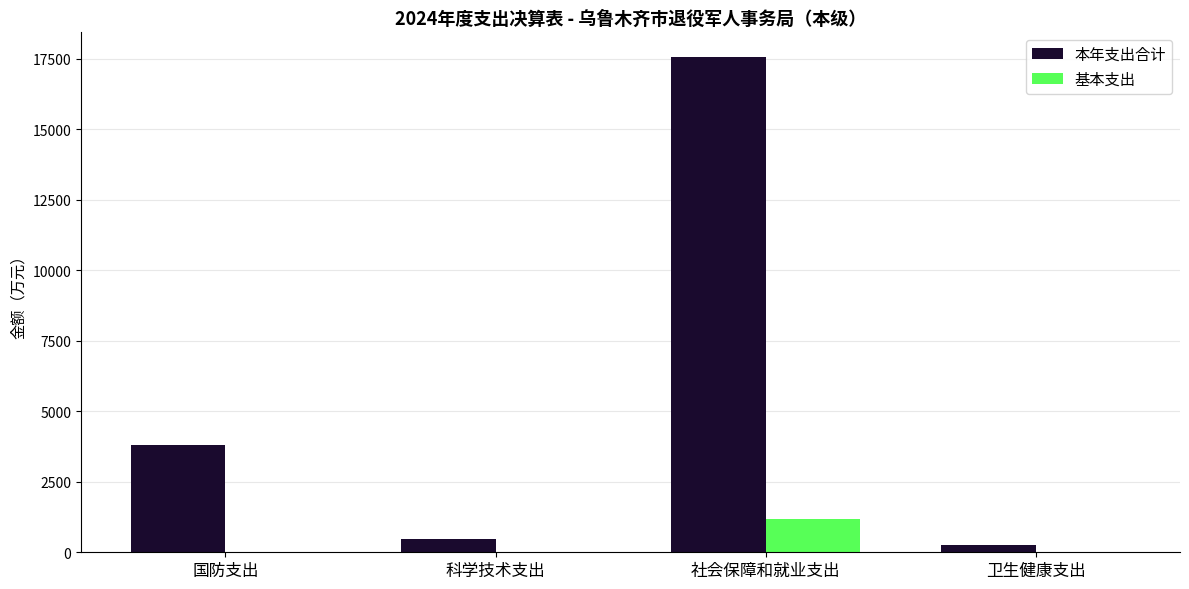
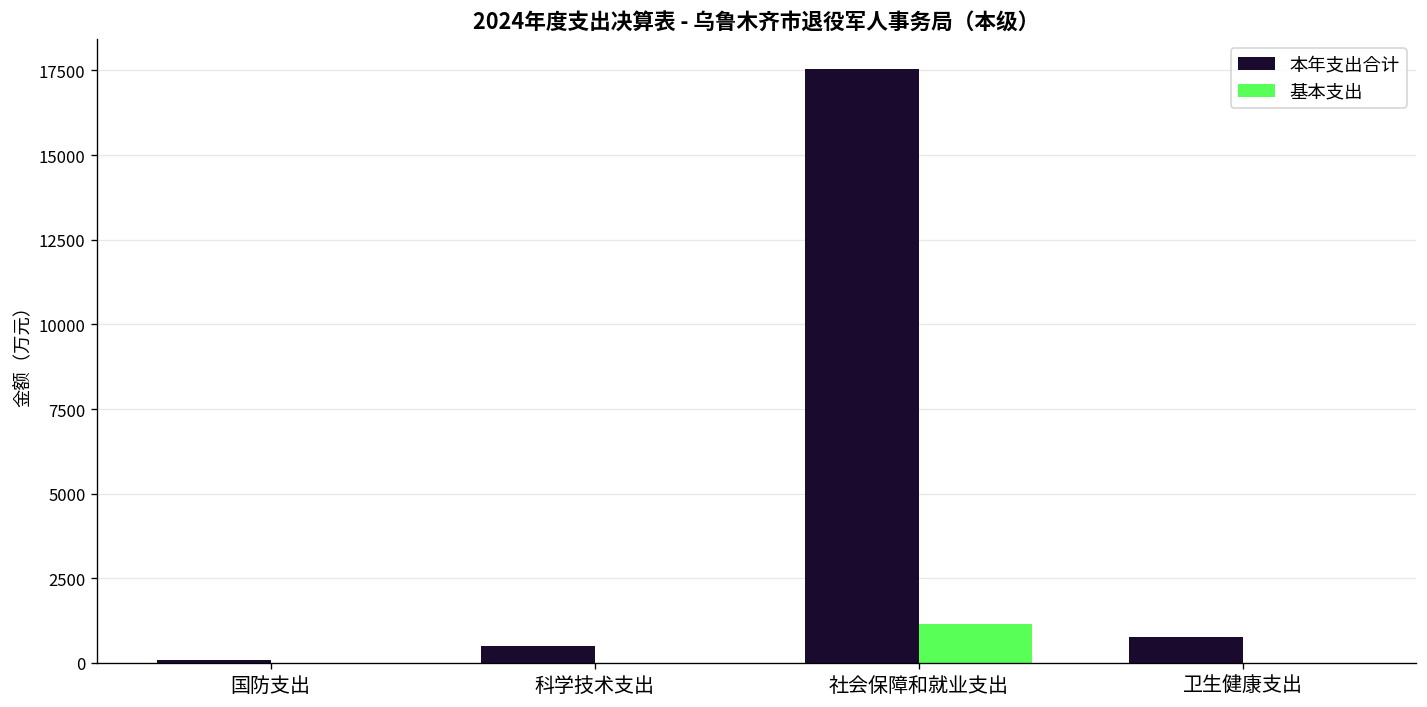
本年支出合计, 国防支出: 3800 -> 100
本年支出合计, 卫生健康支出: 300 -> 800
